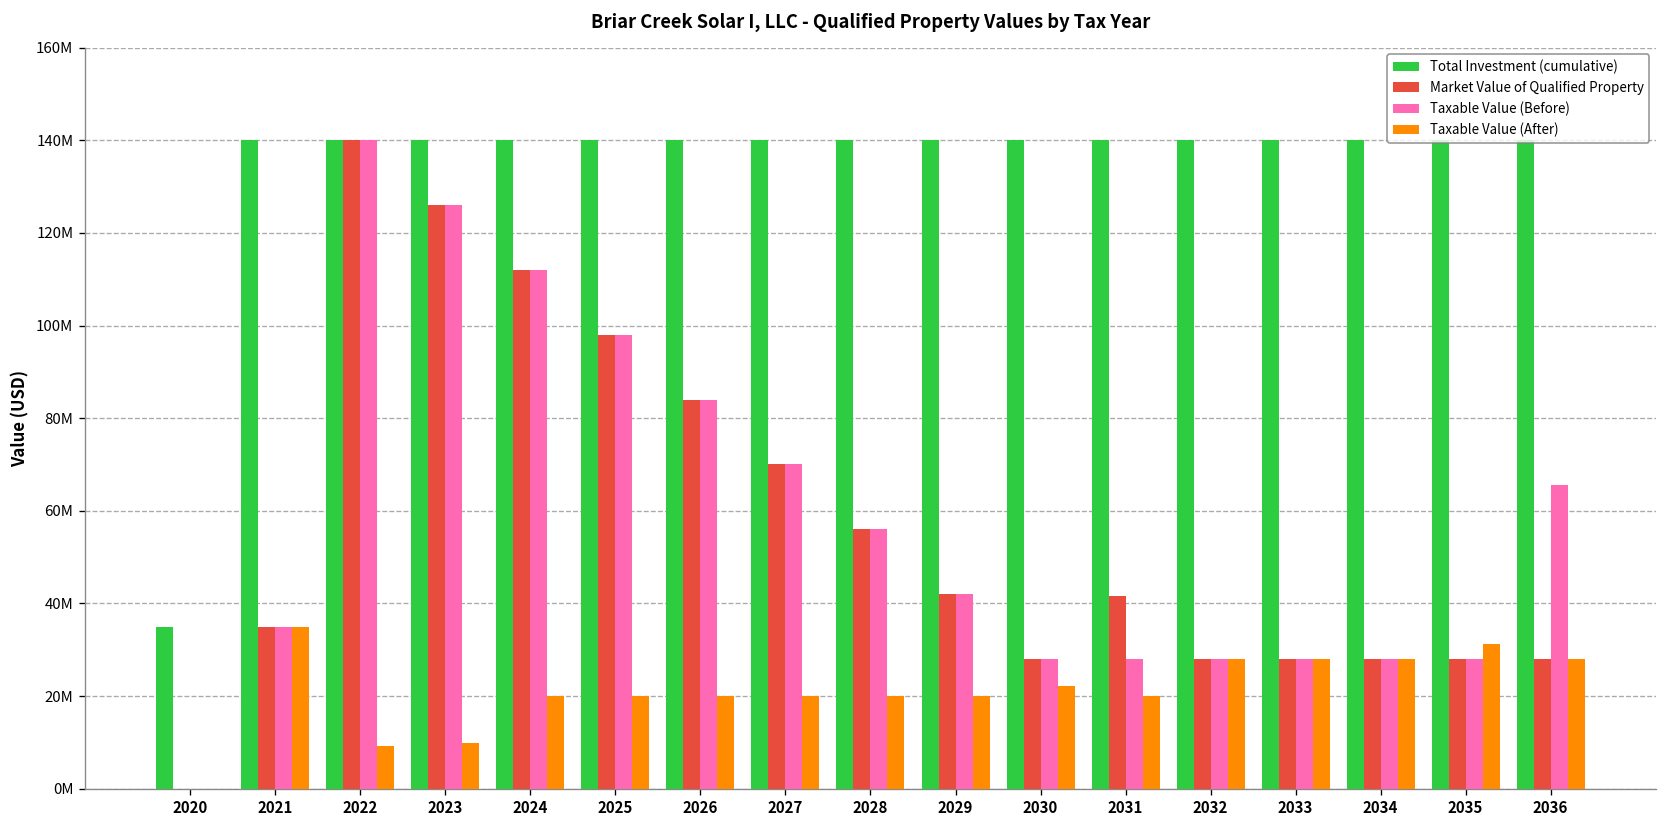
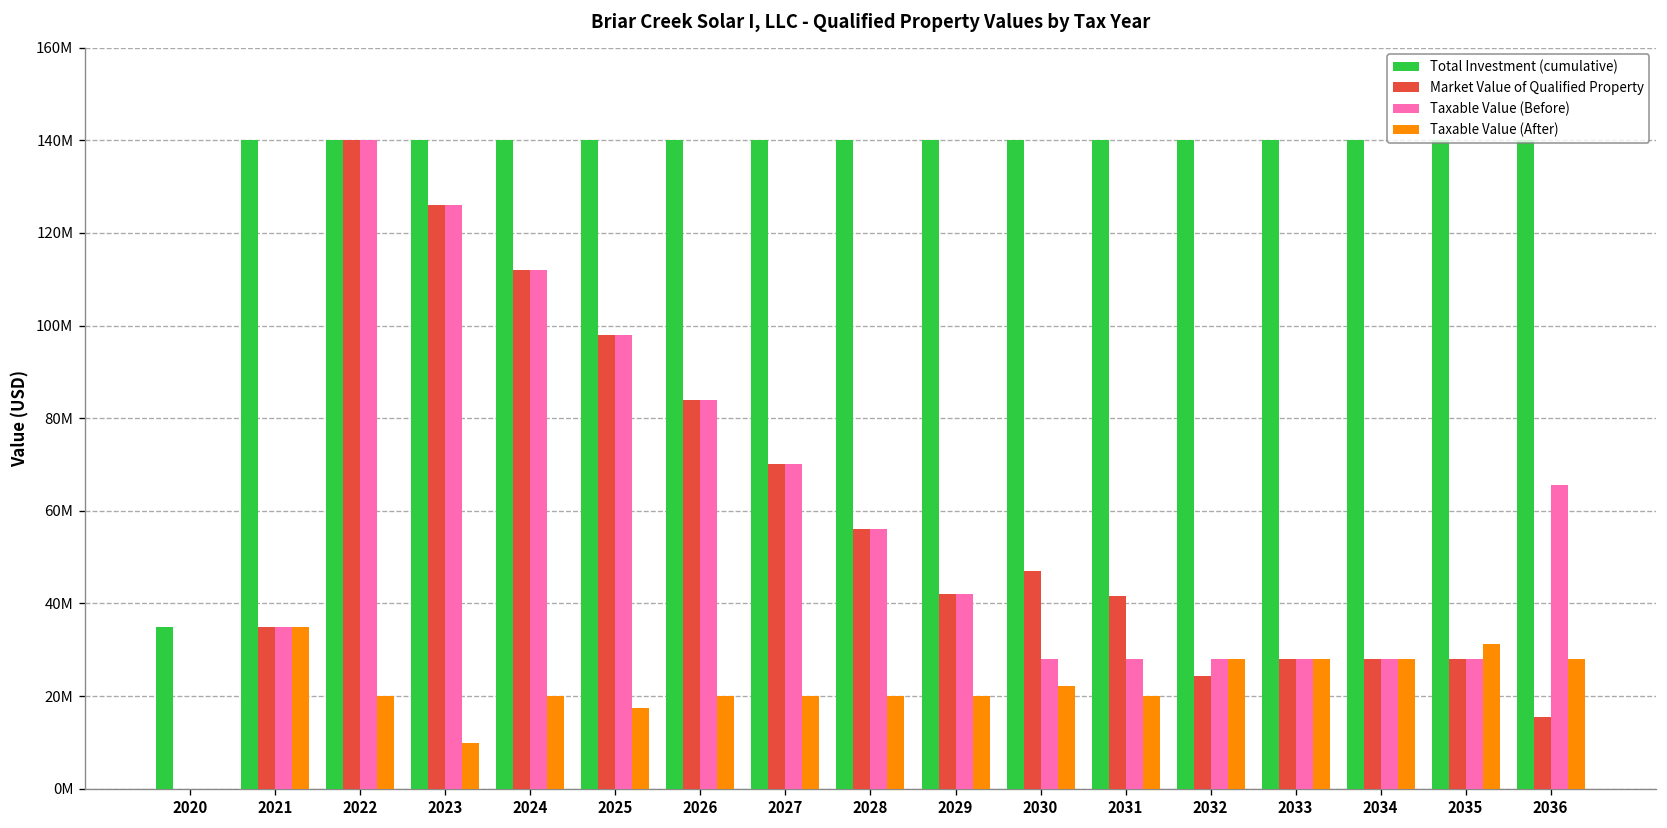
Taxable Value (After), 2022: 9000000 -> 20000000
Taxable Value (After), 2025: 20000000 -> 17000000
Market Value of Qualified Property, 2030: 28000000 -> 47000000
Market Value of Qualified Property, 2032: 28000000 -> 24000000
Market Value of Qualified Property, 2036: 28000000 -> 16000000
